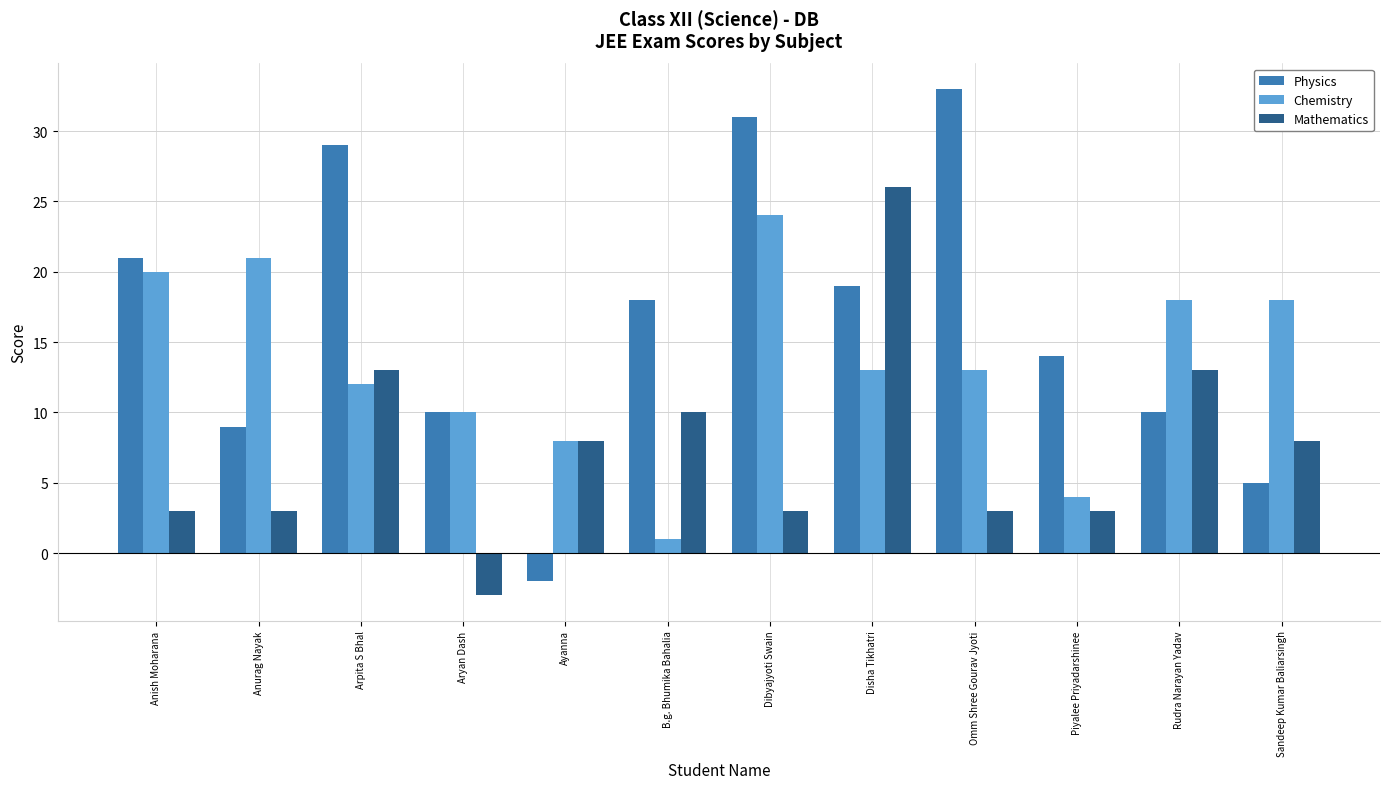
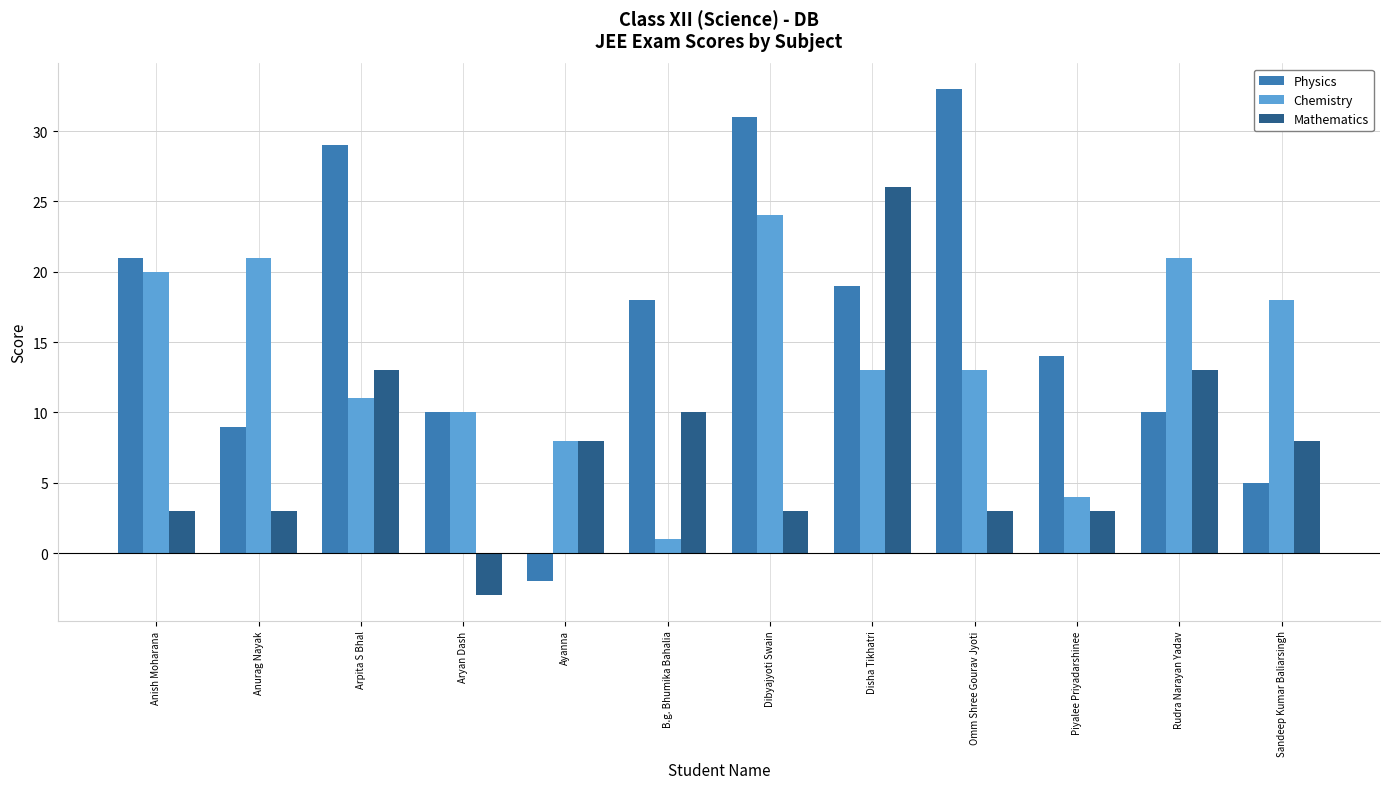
Chemistry, Arpita S Bhal: 12 -> 11
Chemistry, Rudra Narayan Yadav: 18 -> 21
